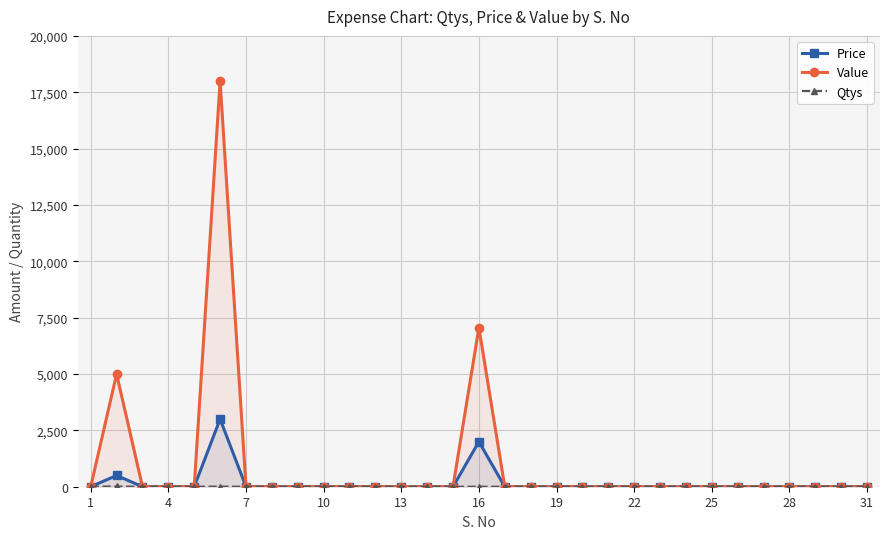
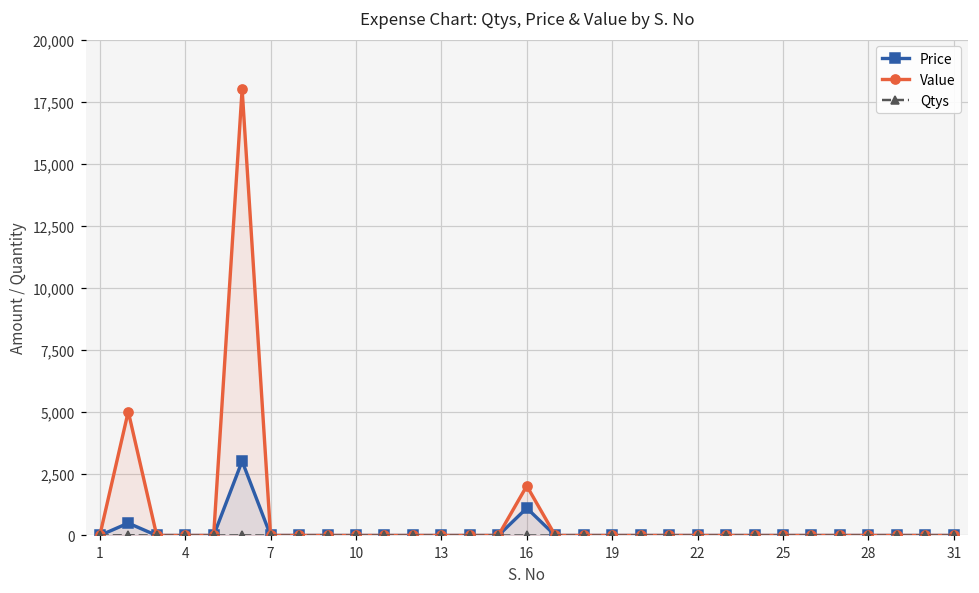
Price, 16: 2,000 -> 1,100
Value, 16: 7,100 -> 2,000
